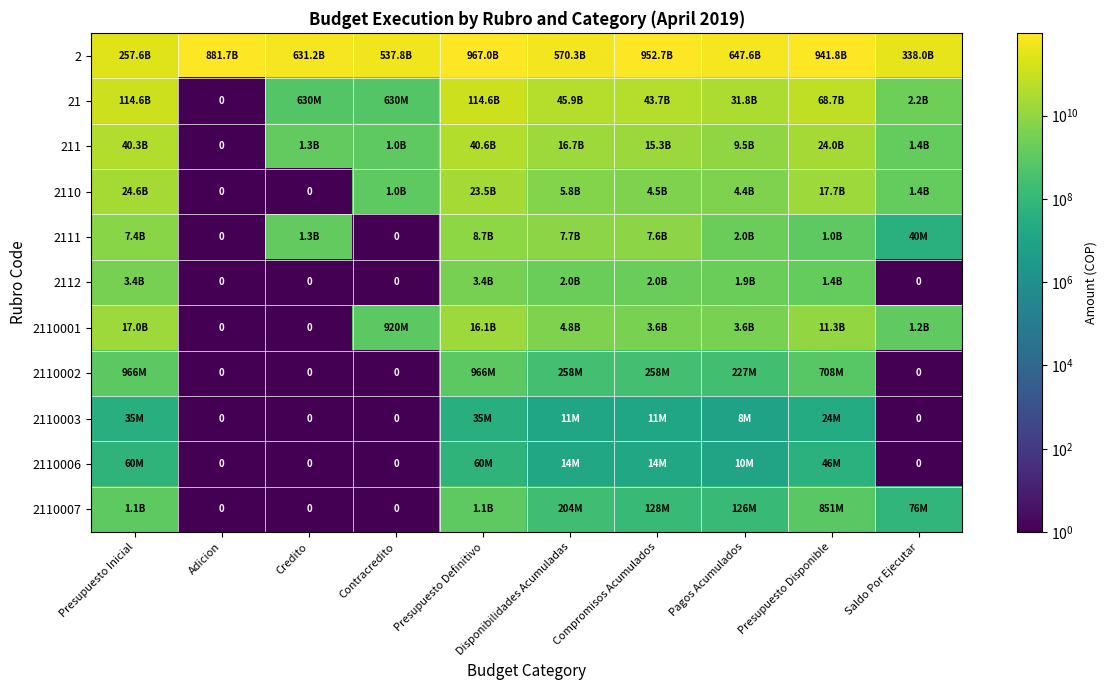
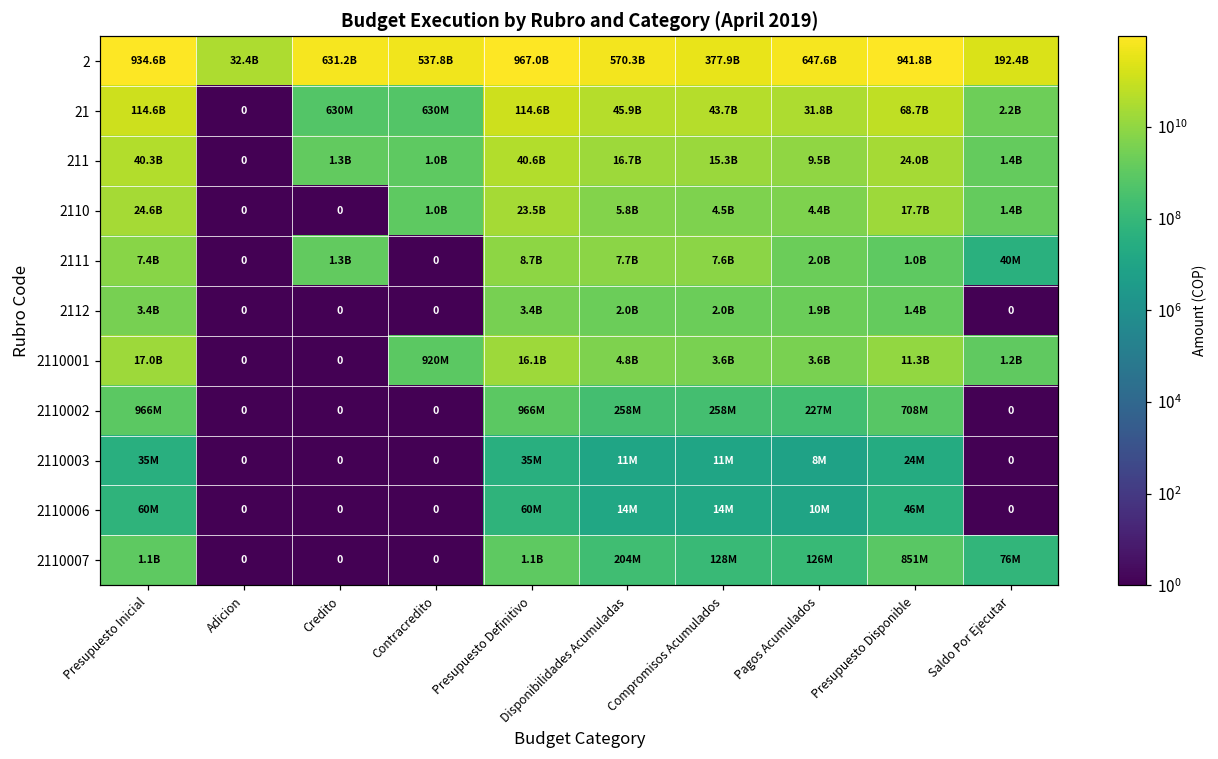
2, Presupuesto Inicial: 257.6B -> 934.6B
2, Adicion: 881.7B -> 32.4B
2, Compromisos Acumulados: 952.7B -> 377.9B
2, Saldo Por Ejecutar: 338.0B -> 192.4B
